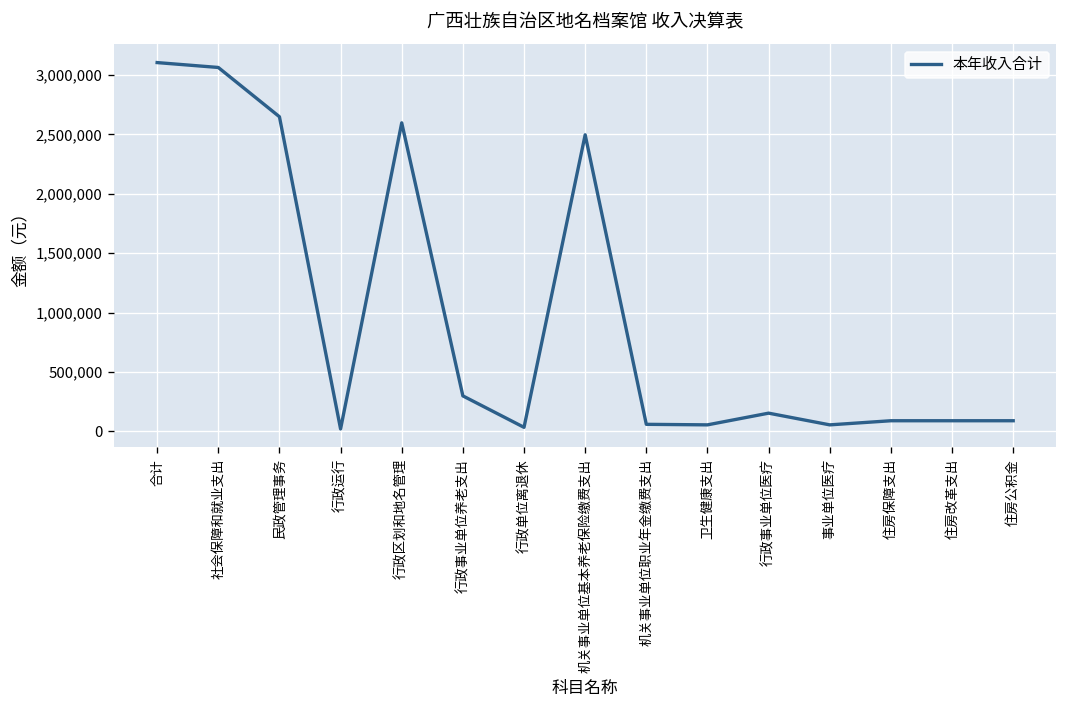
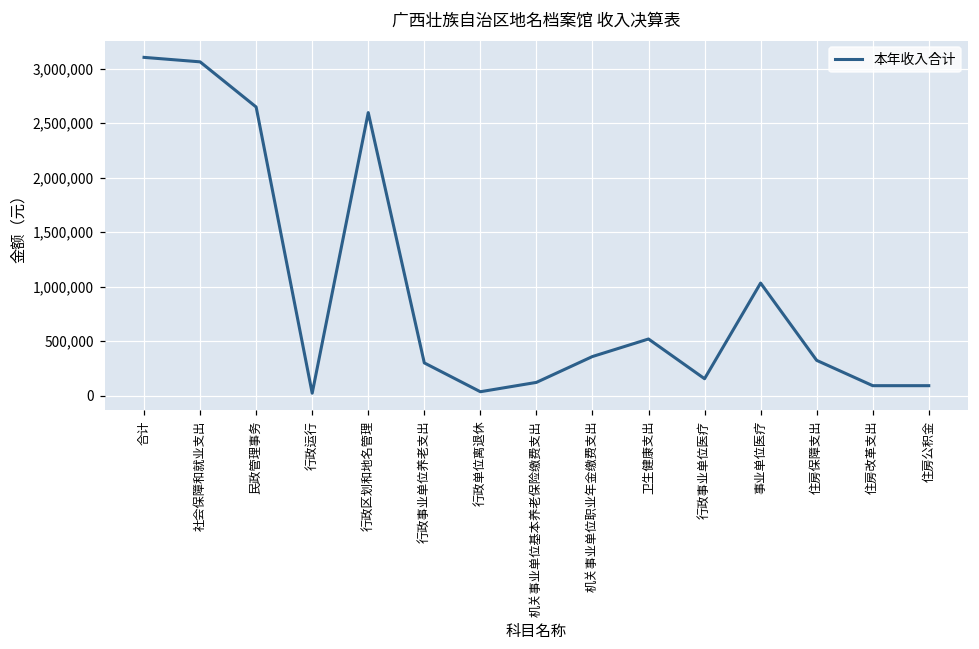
机关事业单位基本养老保险缴费支出: 2,500,000 -> 100,000
机关事业单位职业年金缴费支出: 100,000 -> 400,000
卫生健康支出: 100,000 -> 500,000
事业单位医疗: 100,000 -> 1,000,000
住房保障支出: 100,000 -> 300,000
